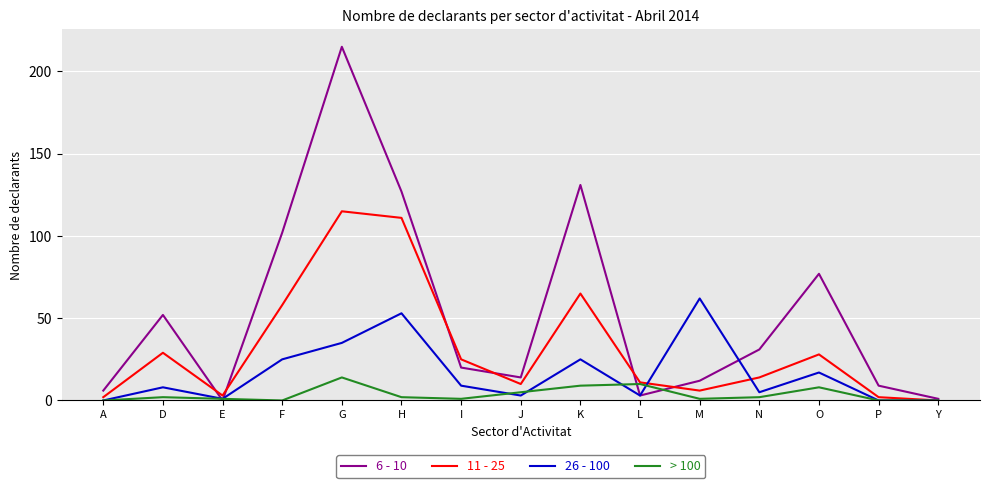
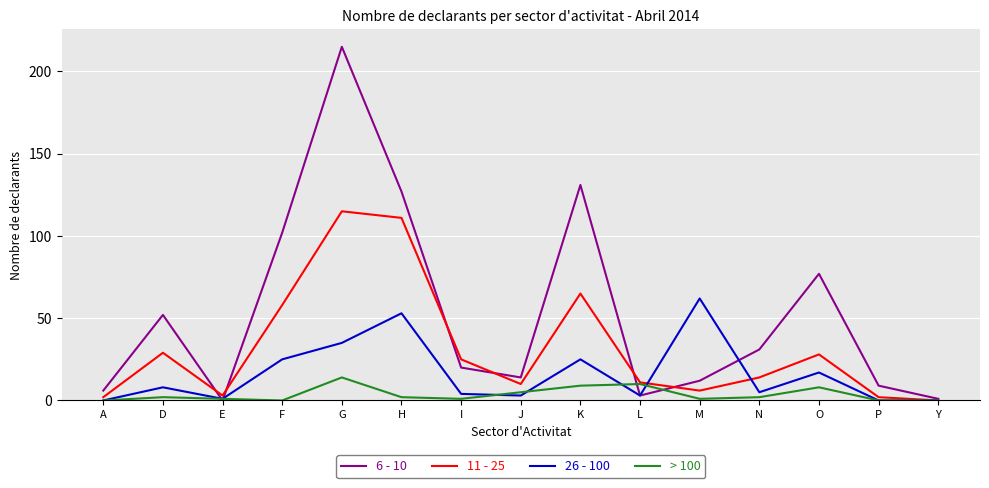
26 - 100, I: 9 -> 4
